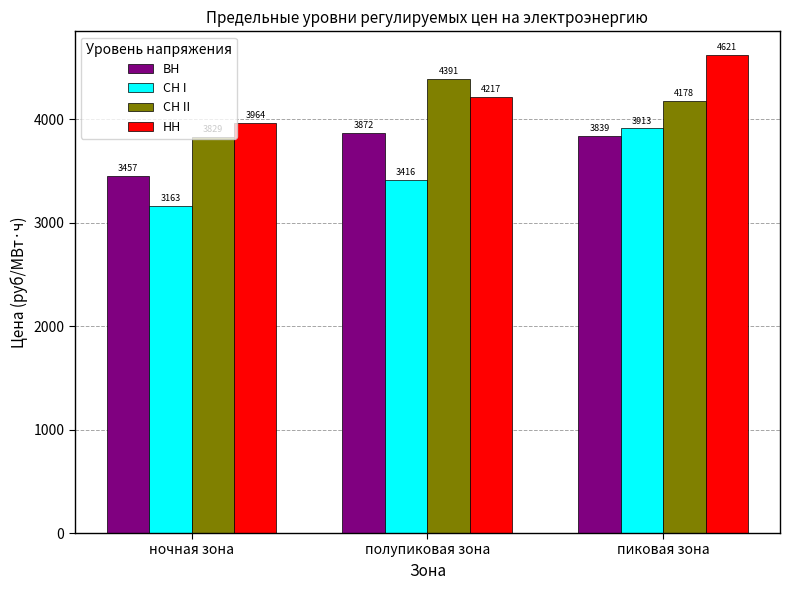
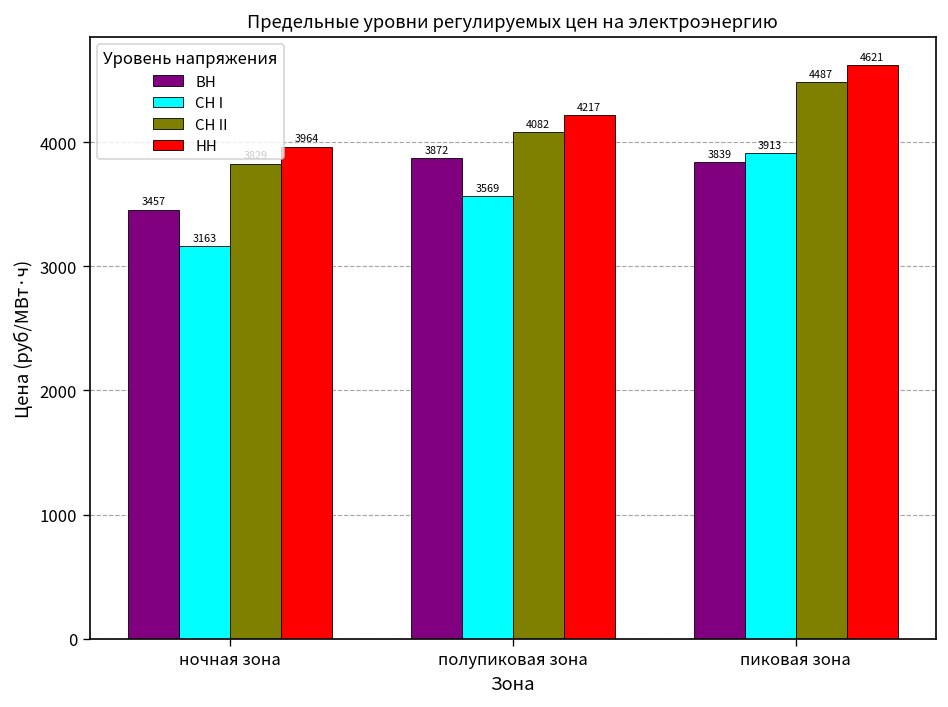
СН I, полупиковая зона: 3416 -> 3569
СН II, полупиковая зона: 4391 -> 4082
СН II, пиковая зона: 4178 -> 4487
